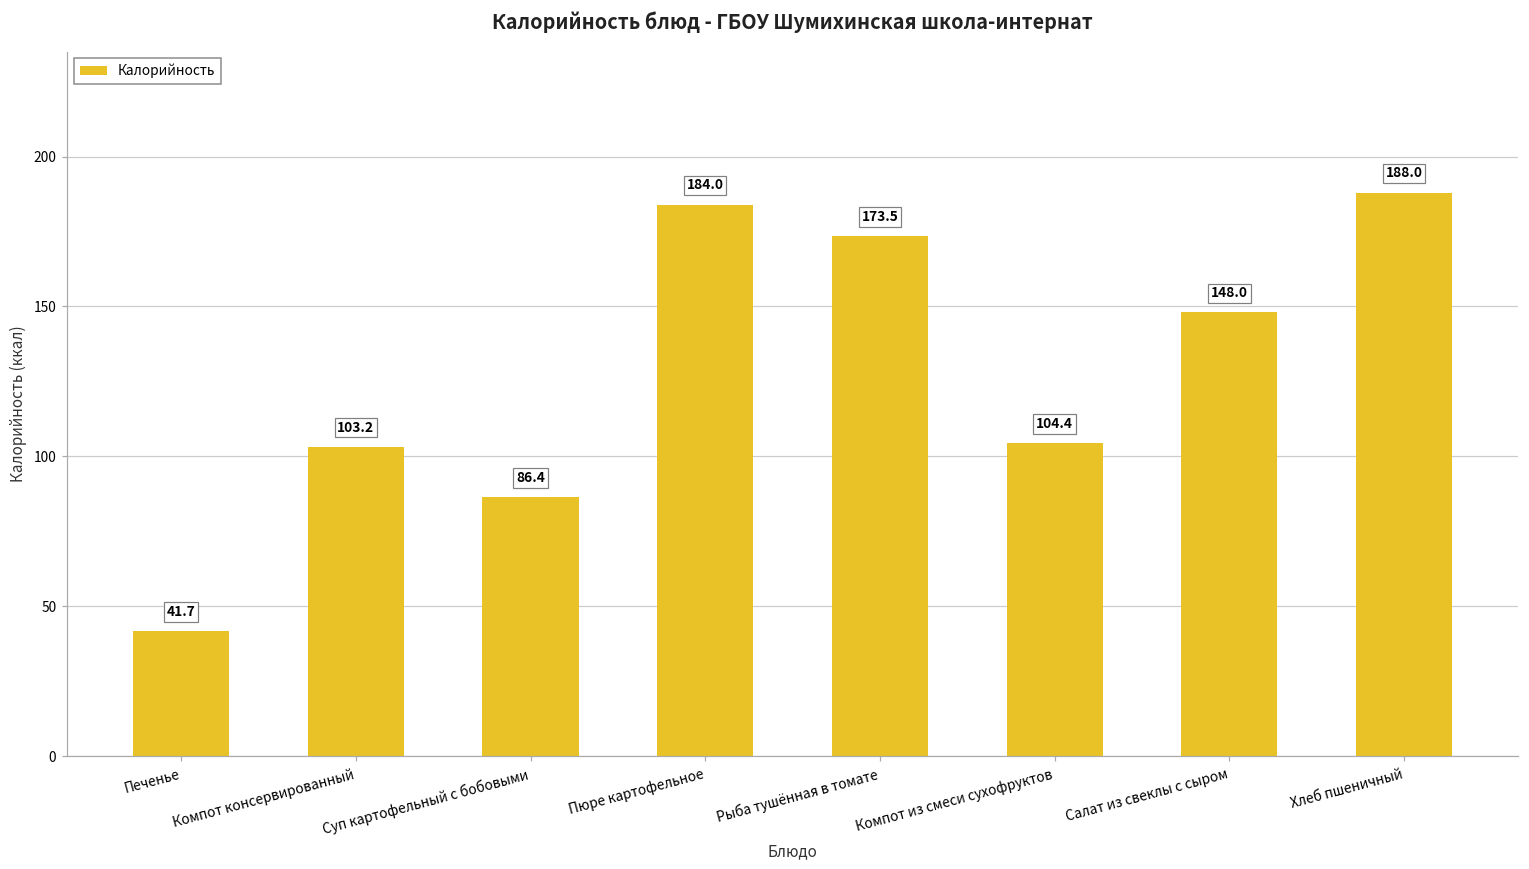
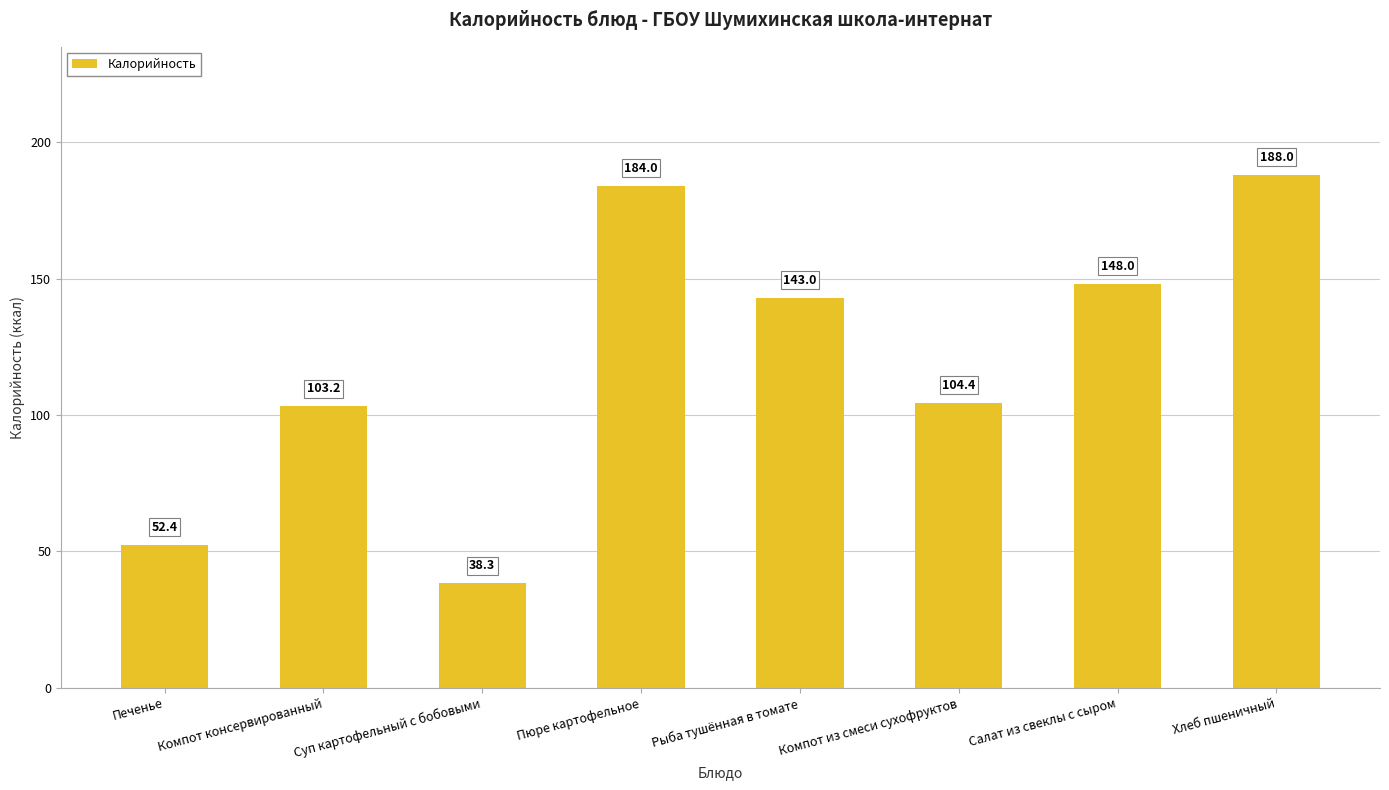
Печенье: 41.7 -> 52.4
Суп картофельный с бобовыми: 86.4 -> 38.3
Рыба тушённая в томате: 173.5 -> 143.0
